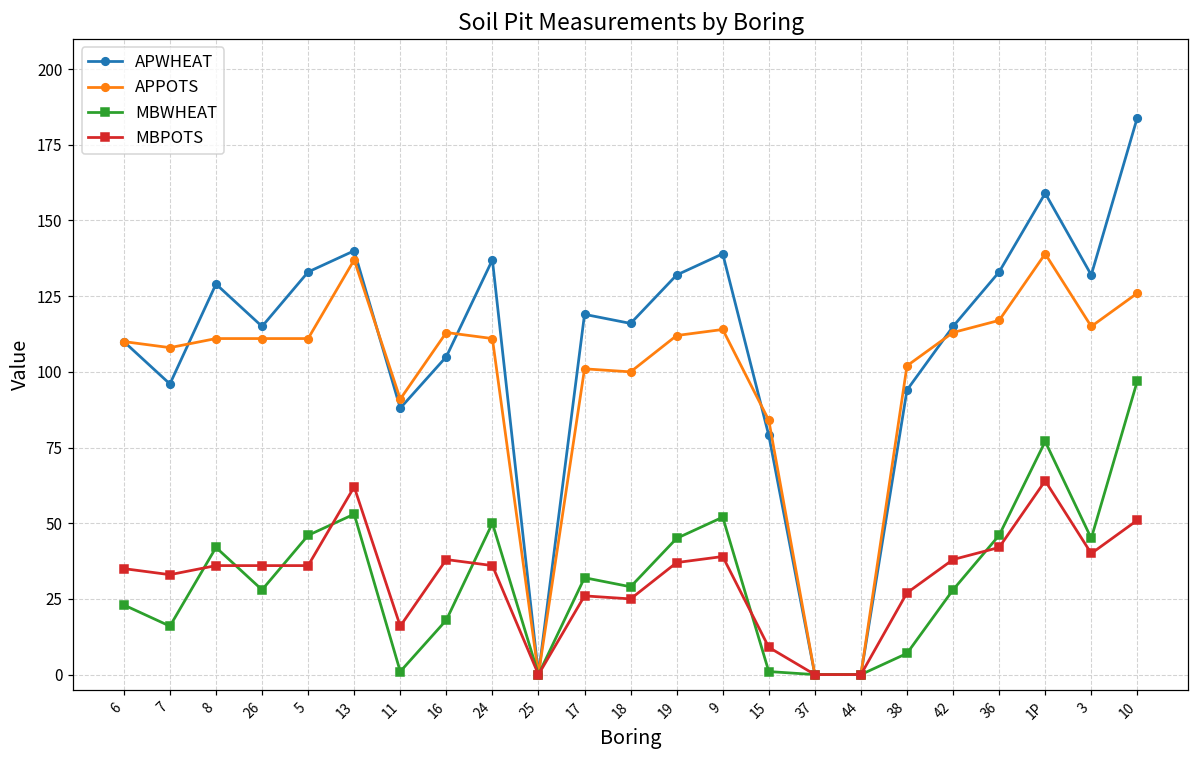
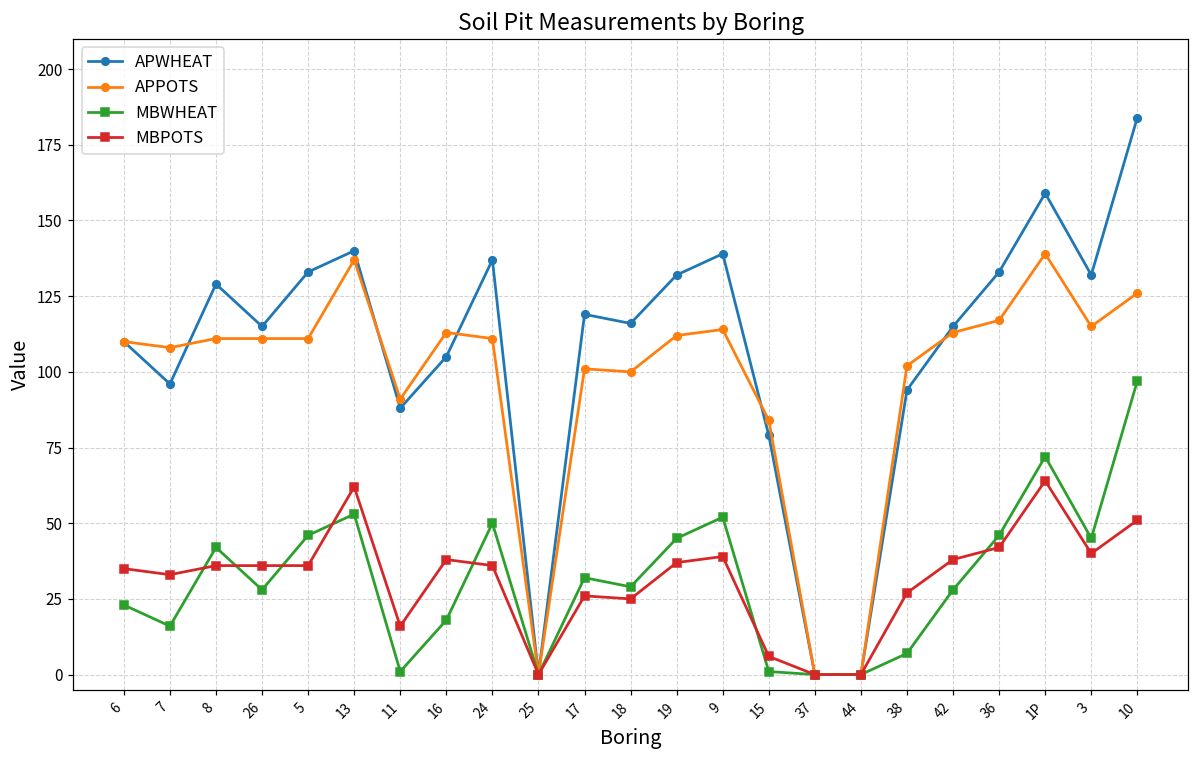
MBPOTS, 15: 9 -> 6
MBWHEAT, 1P: 77 -> 72
